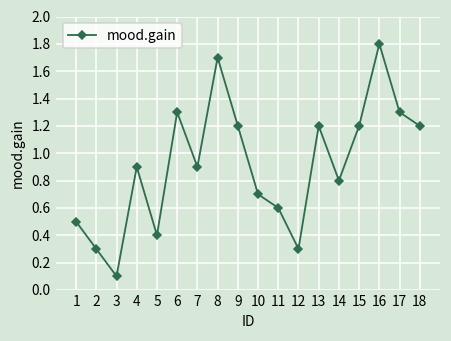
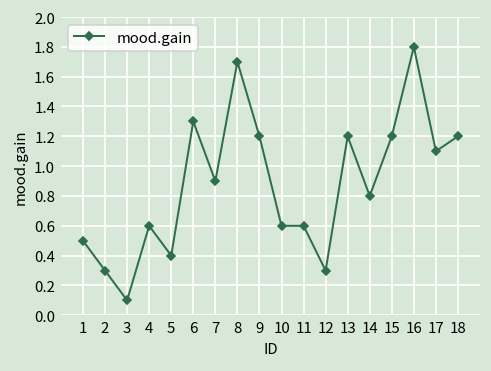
4: 0.9 -> 0.6
10: 0.7 -> 0.6
17: 1.3 -> 1.1
